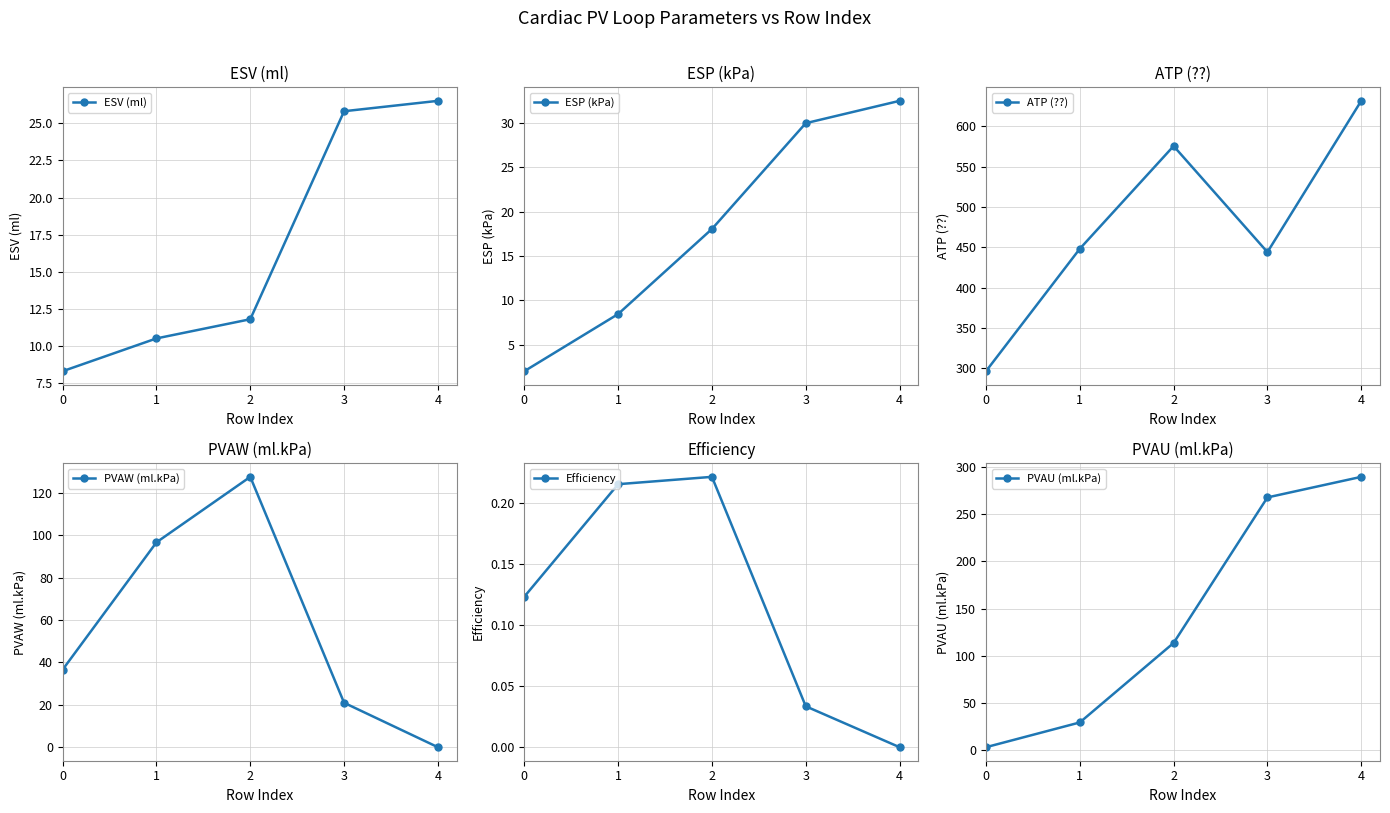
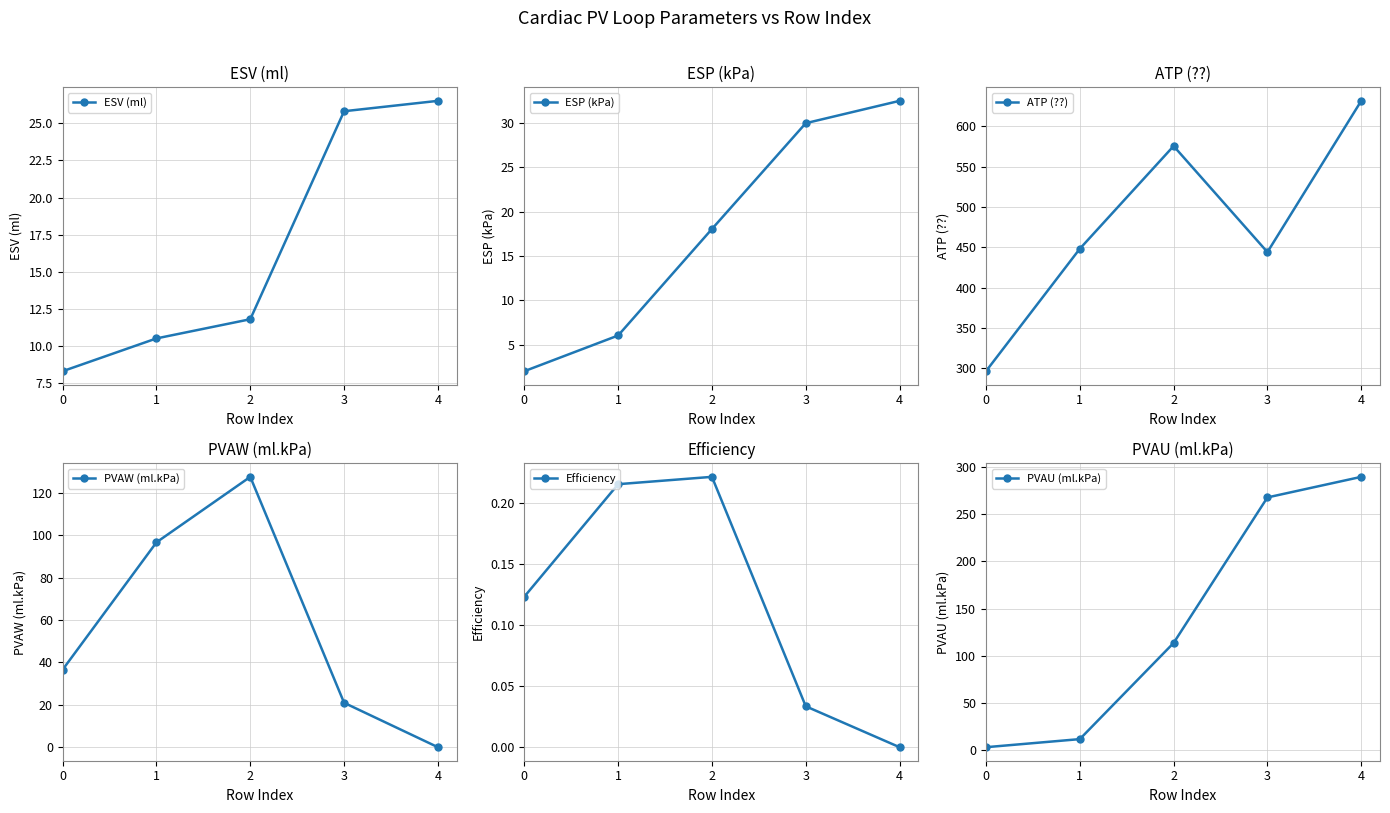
ESP (kPa), 1: 8 -> 6
PVAU (ml.kPa), 1: 30 -> 10
